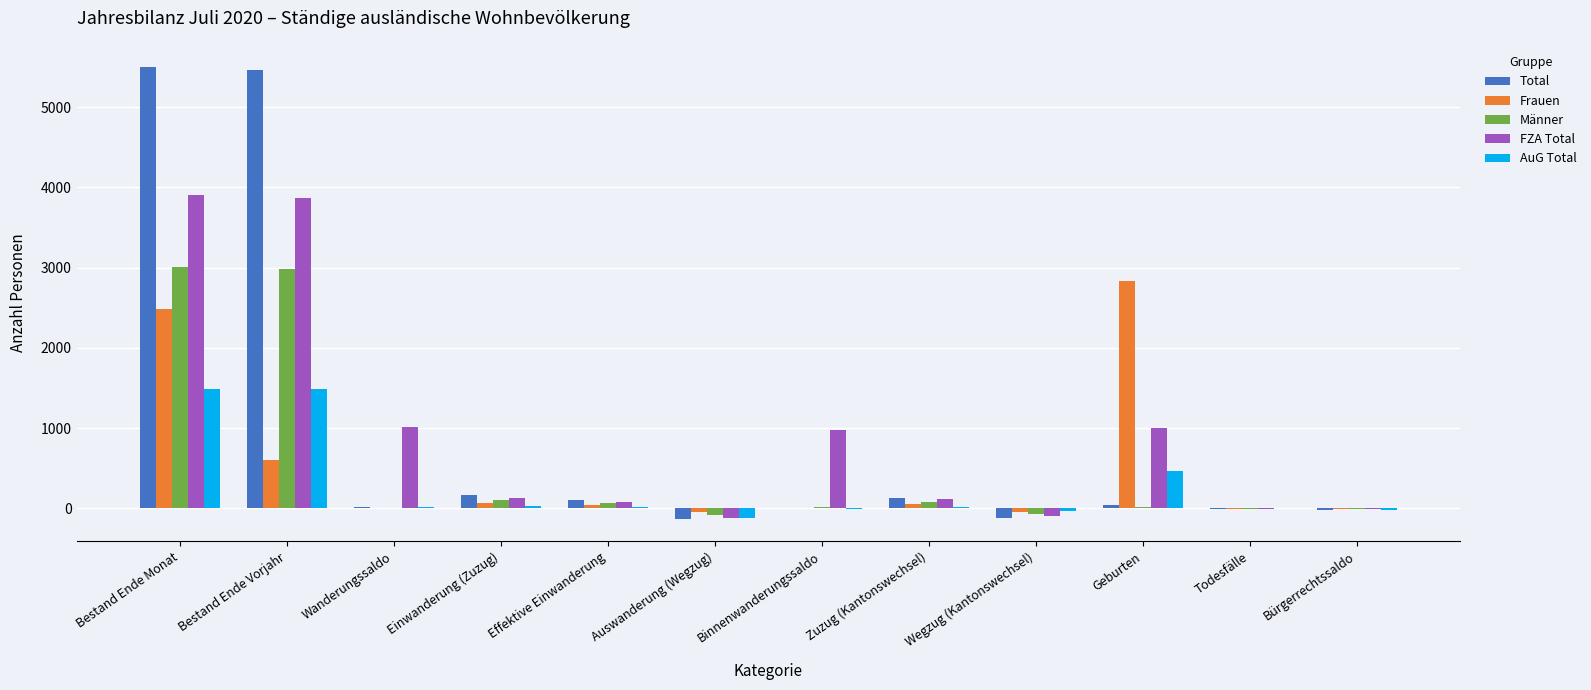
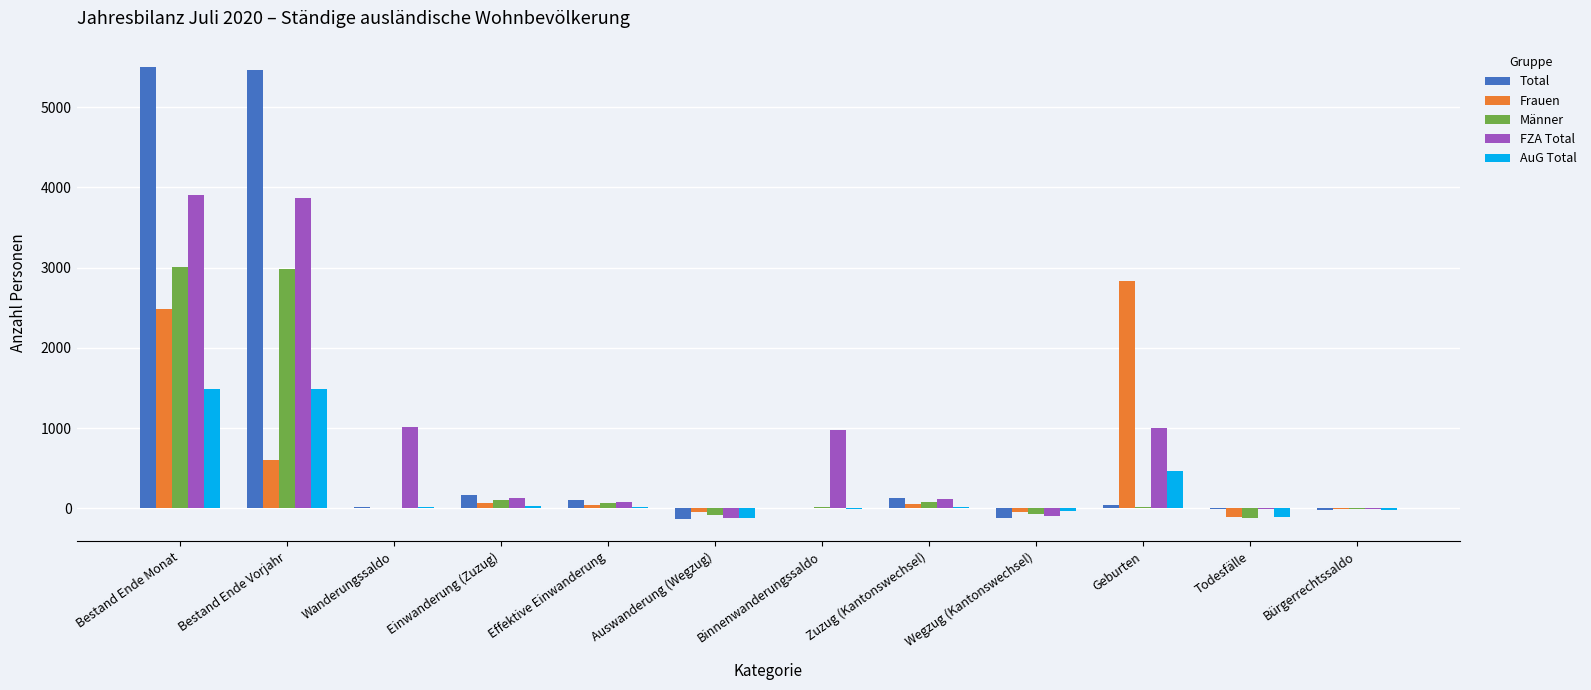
Frauen, Todesfälle: 0 -> -100
Männer, Todesfälle: 0 -> -100
AuG Total, Todesfälle: 0 -> -100
